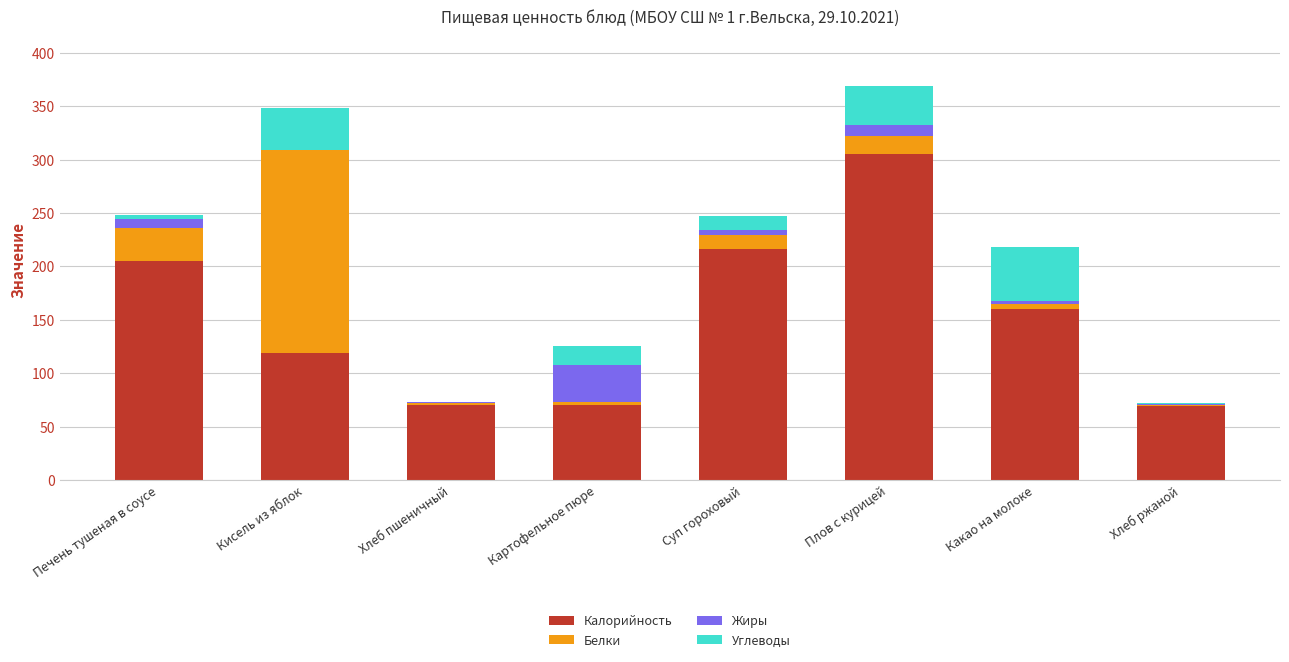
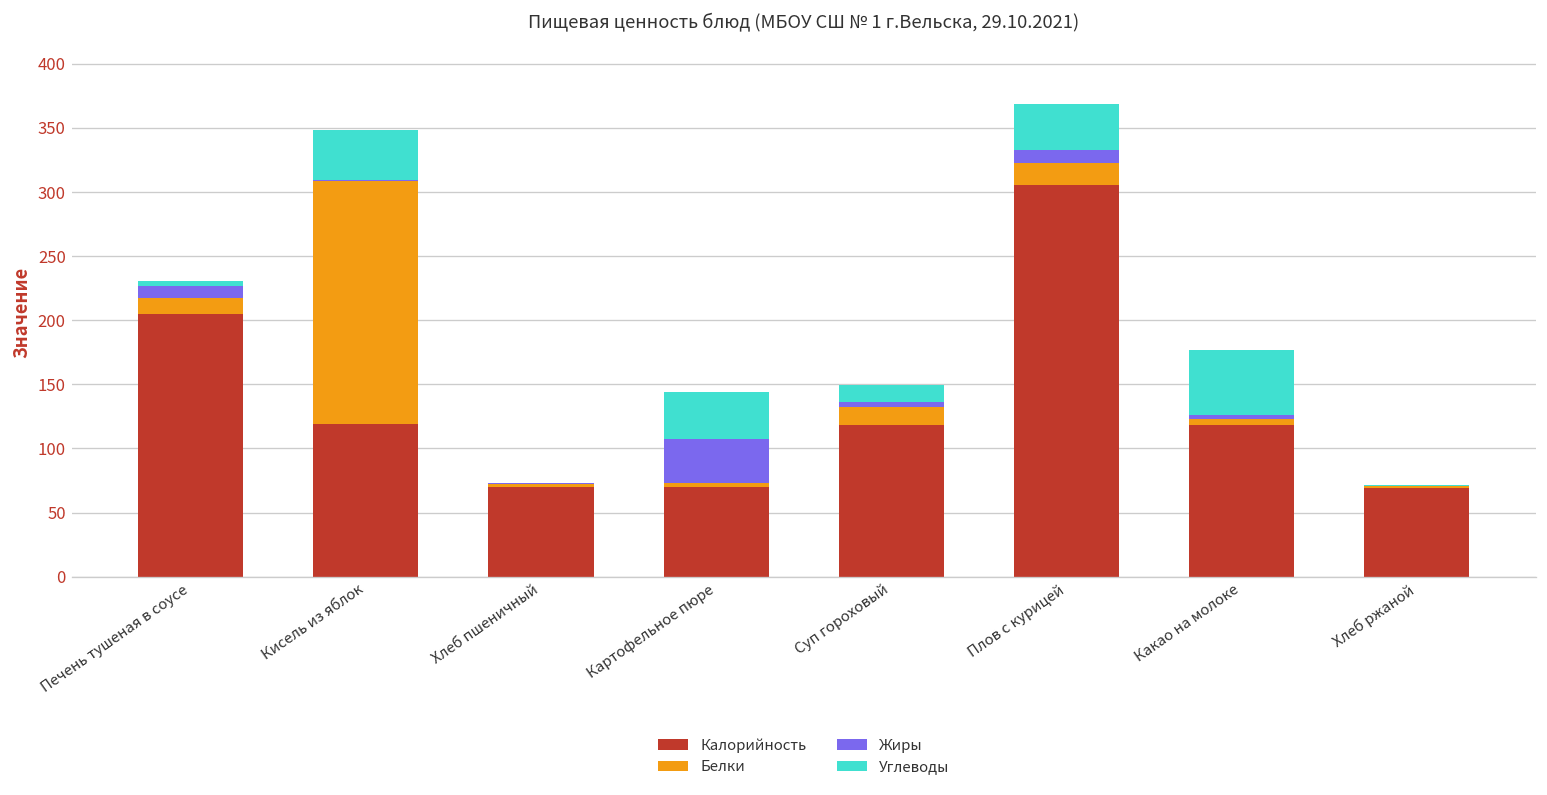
Белки, Печень тушеная в соусе: 31 -> 13
Углеводы, Картофельное пюре: 18 -> 36
Калорийность, Суп гороховый: 216 -> 119
Калорийность, Какао на молоке: 160 -> 119
